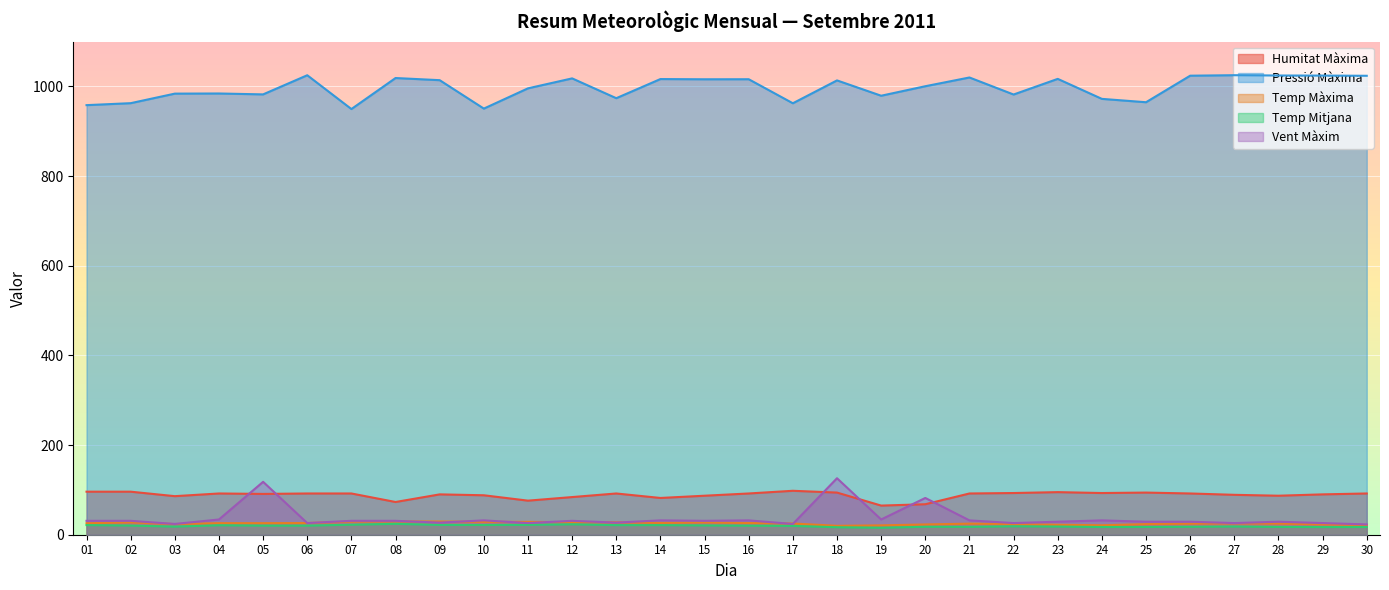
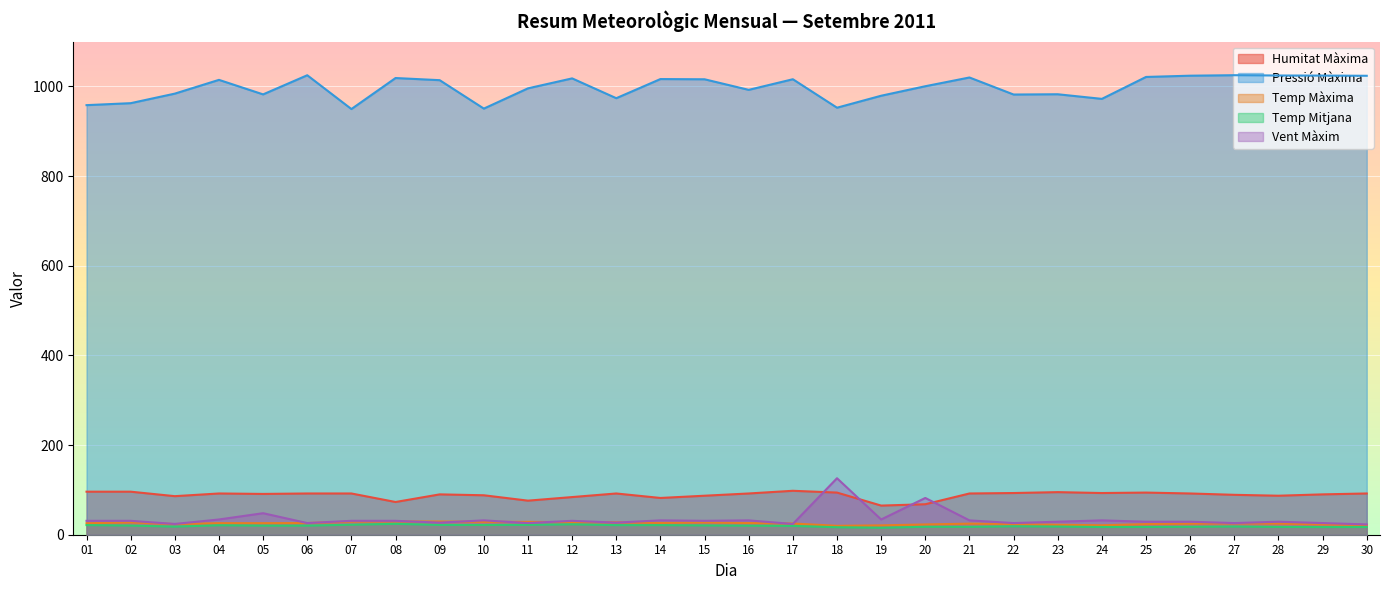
Pressió Màxima, 04: 980 -> 1010
Vent Màxim, 05: 120 -> 50
Pressió Màxima, 16: 1020 -> 990
Pressió Màxima, 17: 960 -> 1020
Pressió Màxima, 18: 1010 -> 950
Pressió Màxima, 23: 1020 -> 980
Pressió Màxima, 25: 960 -> 1020
